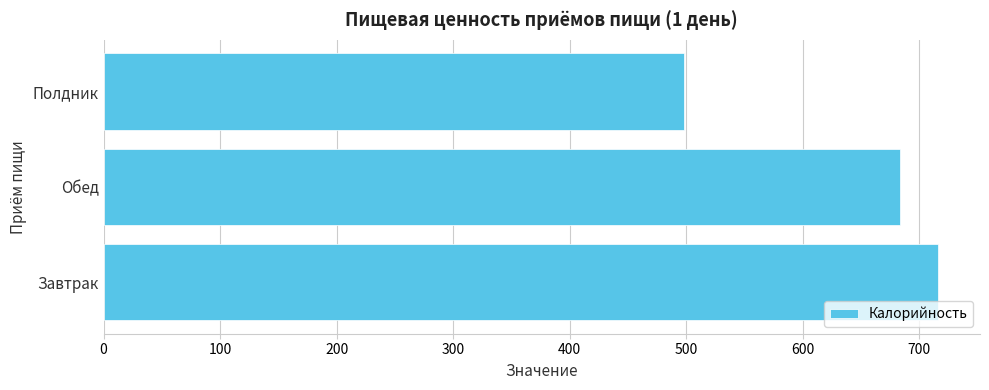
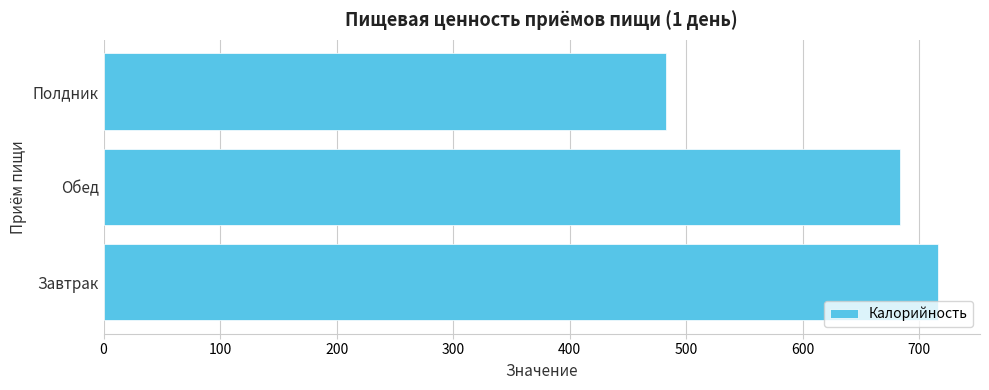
Полдник: 498 -> 483
